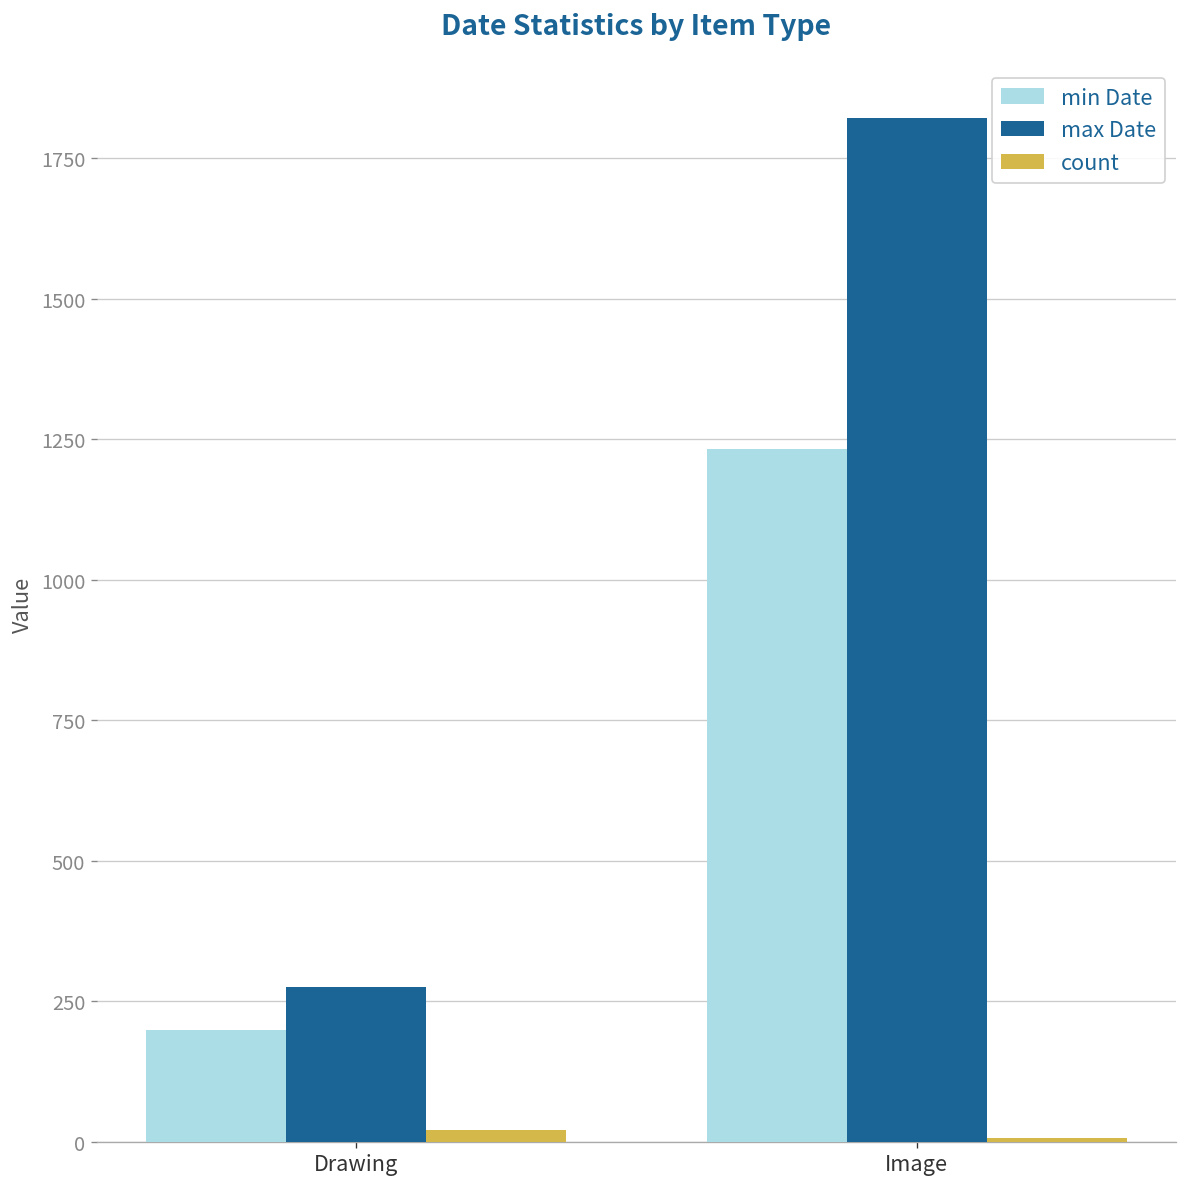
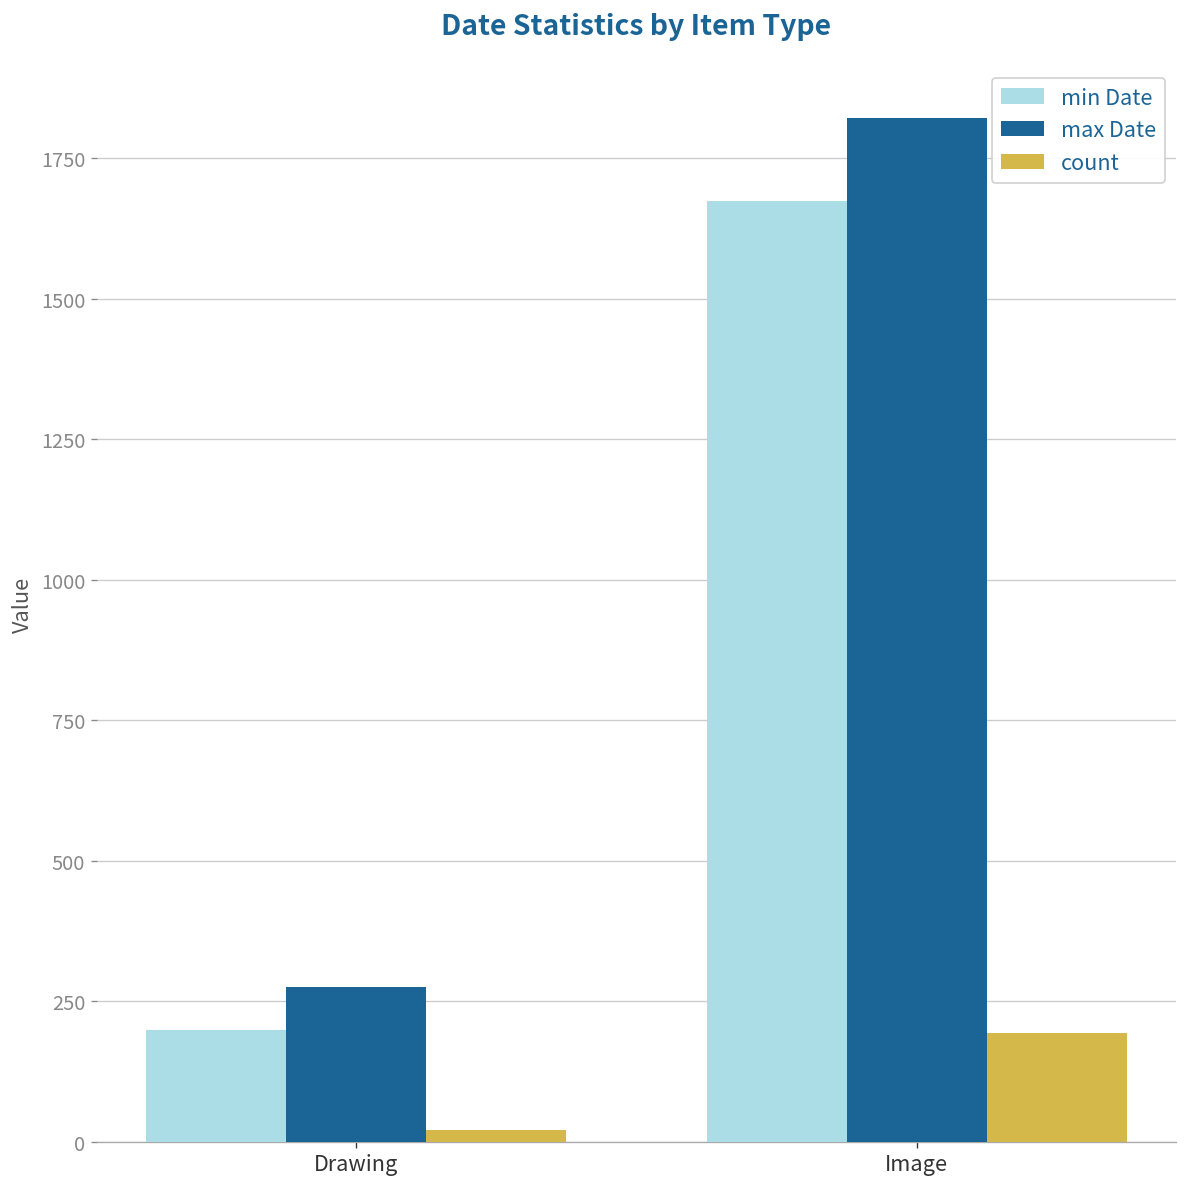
min Date, Image: 1230 -> 1670
count, Image: 10 -> 190
